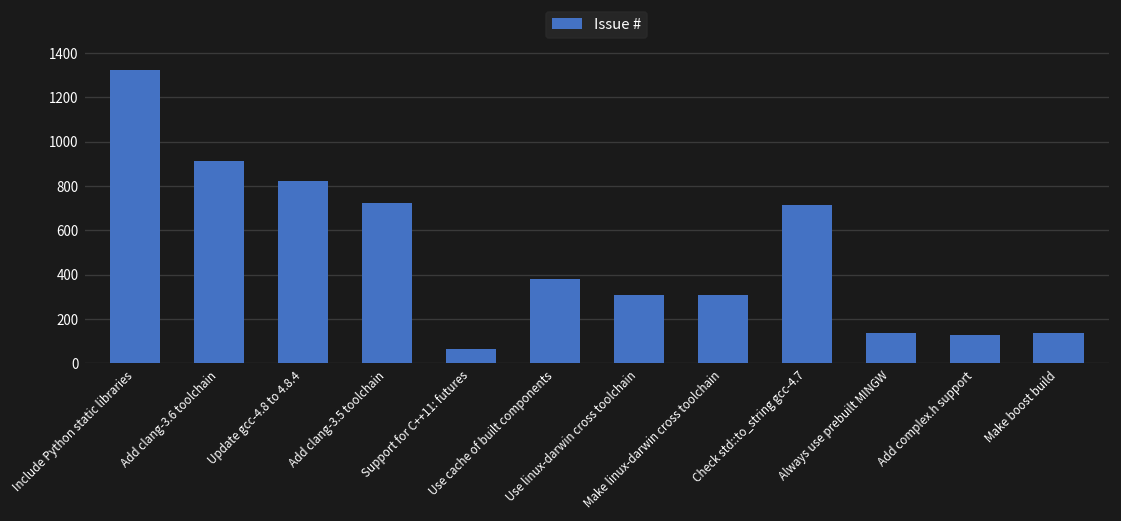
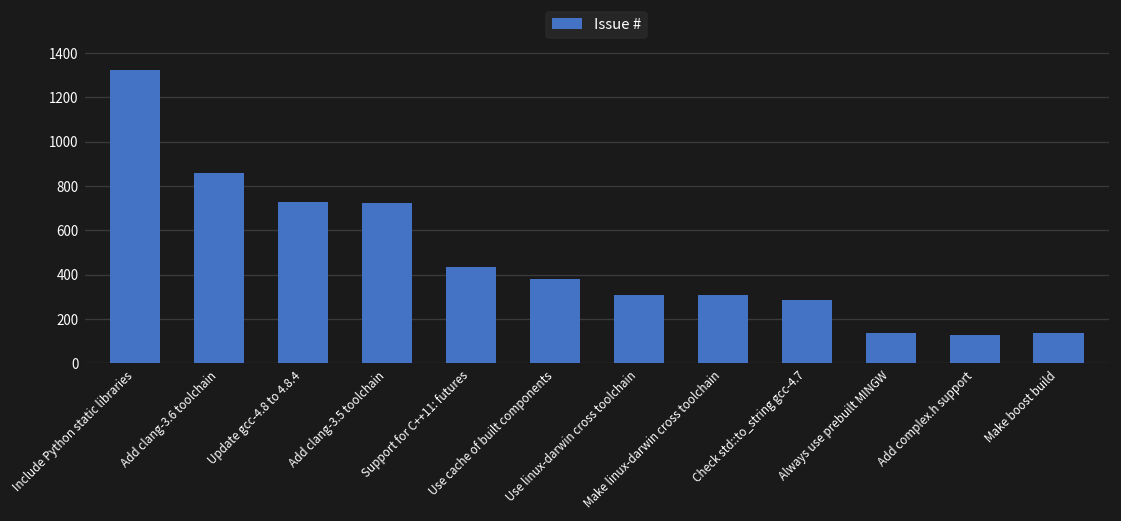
Add clang-3.6 toolchain: 910 -> 860
Update gcc-4.8 to 4.8.4: 820 -> 730
Support for C++11: futures: 60 -> 430
Check std::to_string gcc-4.7: 710 -> 290
